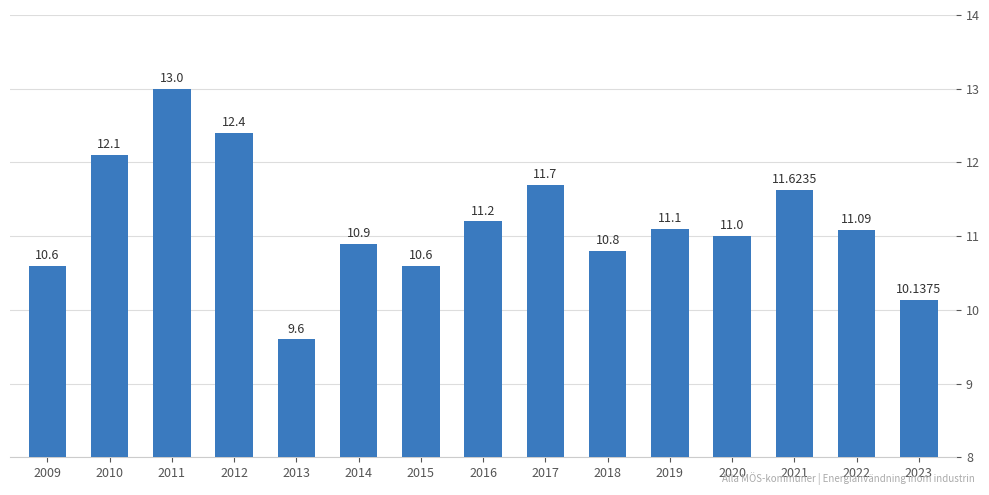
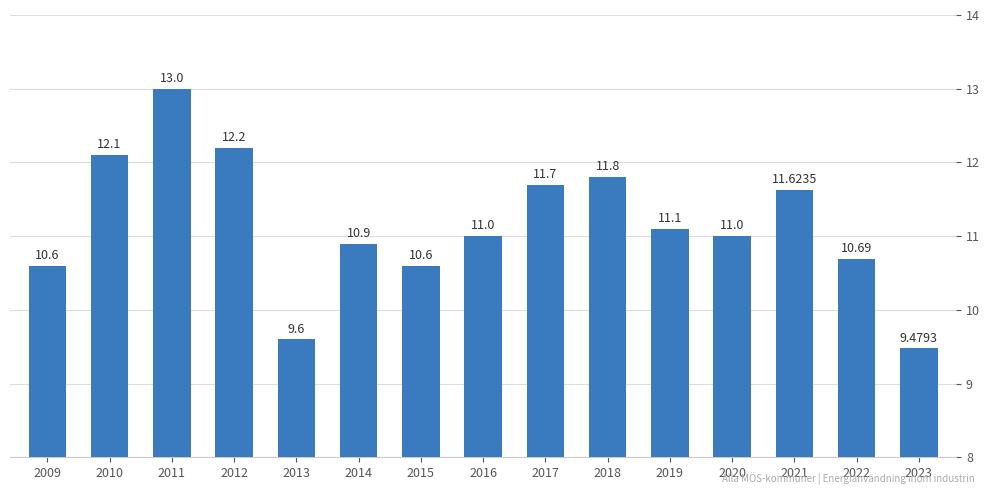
2012: 12.4 -> 12.2
2016: 11.2 -> 11.0
2018: 10.8 -> 11.8
2022: 11.09 -> 10.69
2023: 10.1375 -> 9.4793
